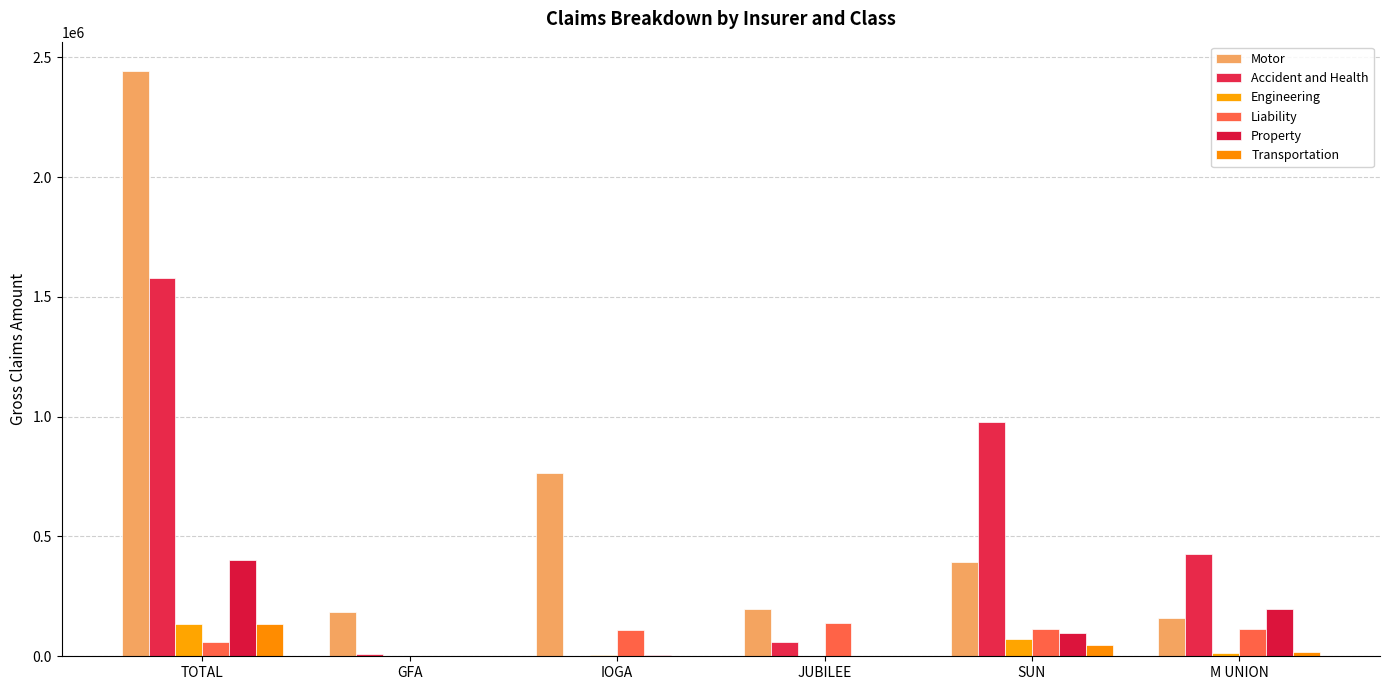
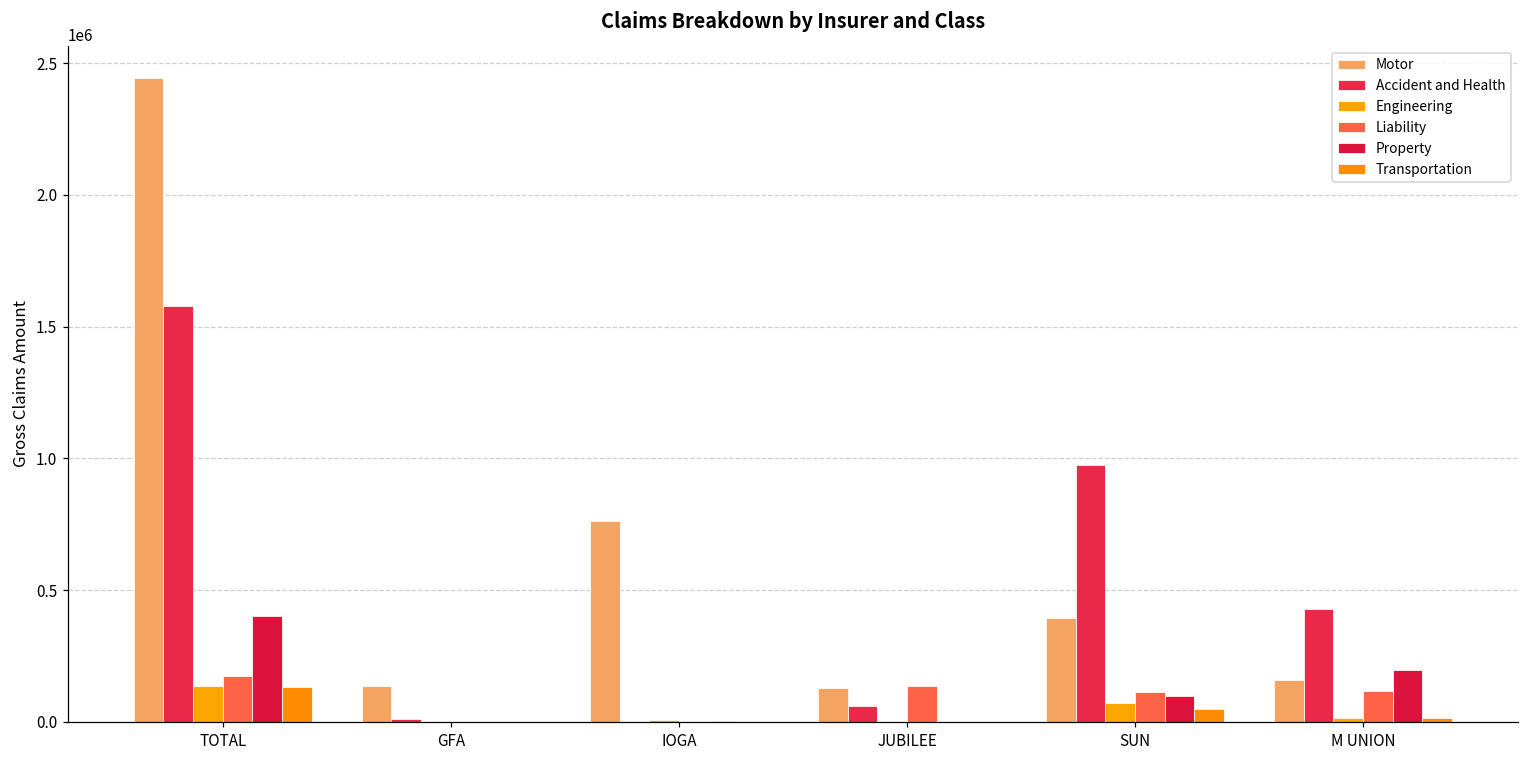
Liability, TOTAL: 60000 -> 170000
Motor, GFA: 190000 -> 140000
Liability, IOGA: 110000 -> 0
Motor, JUBILEE: 200000 -> 130000
